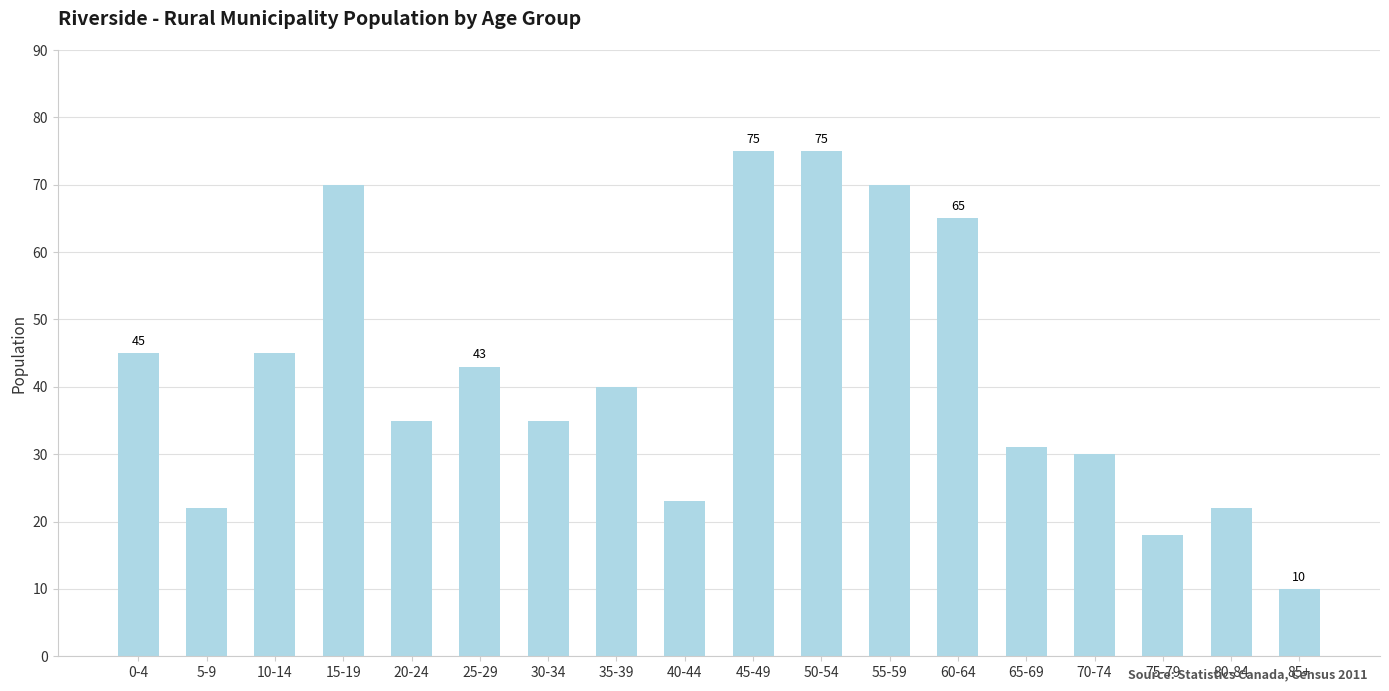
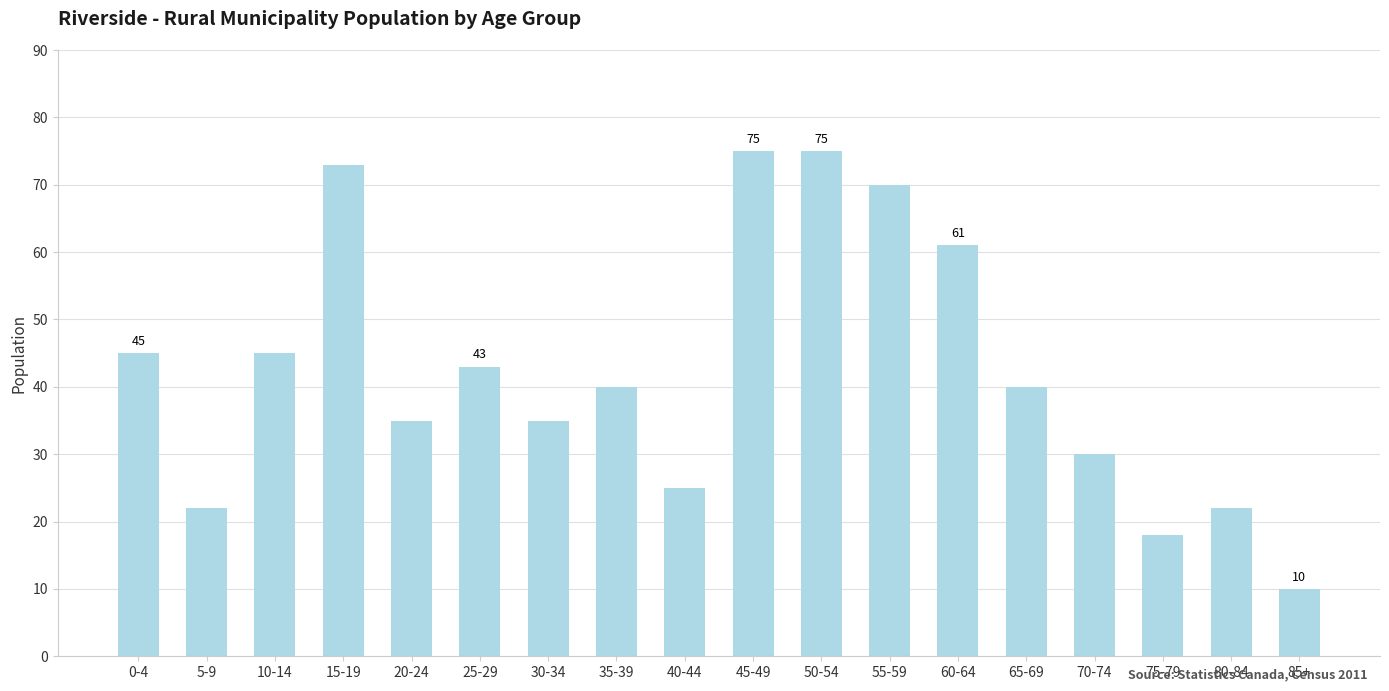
15-19: 70 -> 73
40-44: 23 -> 25
60-64: 65 -> 61
65-69: 31 -> 40
